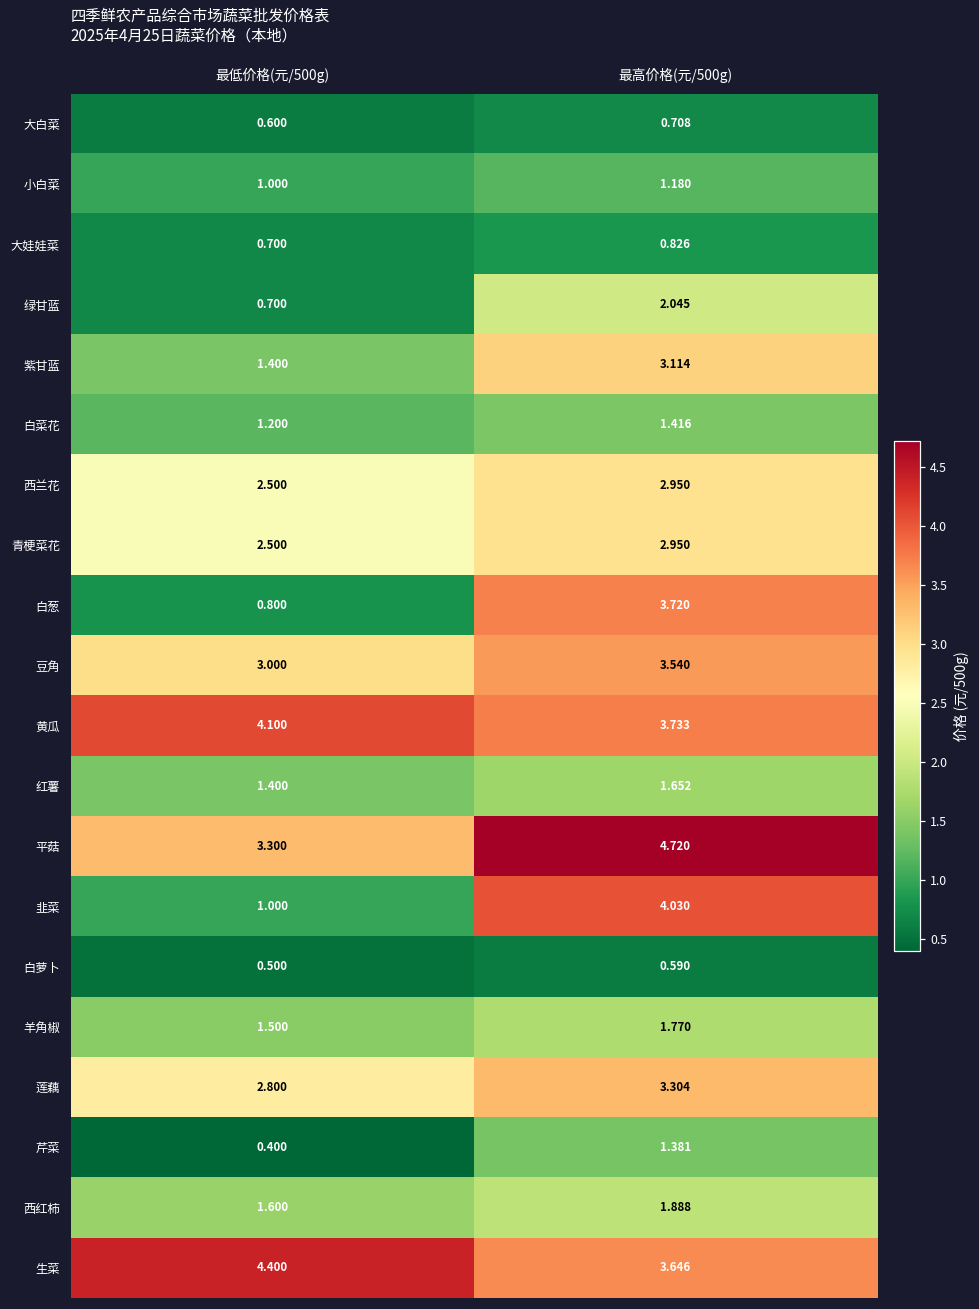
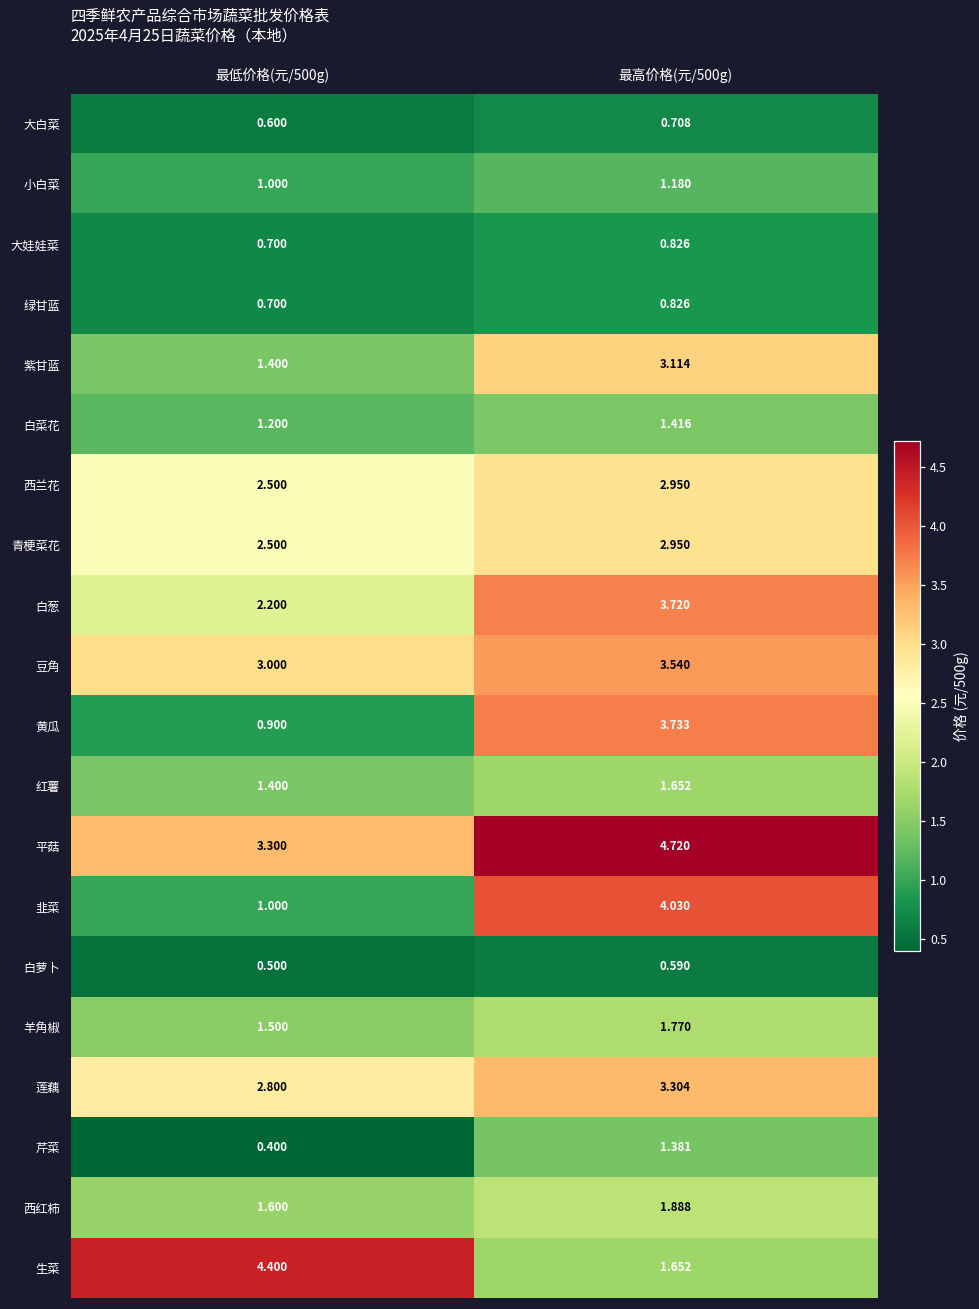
绿甘蓝, 最高价格(元/500g): 2.045 -> 0.826
白葱, 最低价格(元/500g): 0.800 -> 2.200
黄瓜, 最低价格(元/500g): 4.100 -> 0.900
生菜, 最高价格(元/500g): 3.646 -> 1.652
